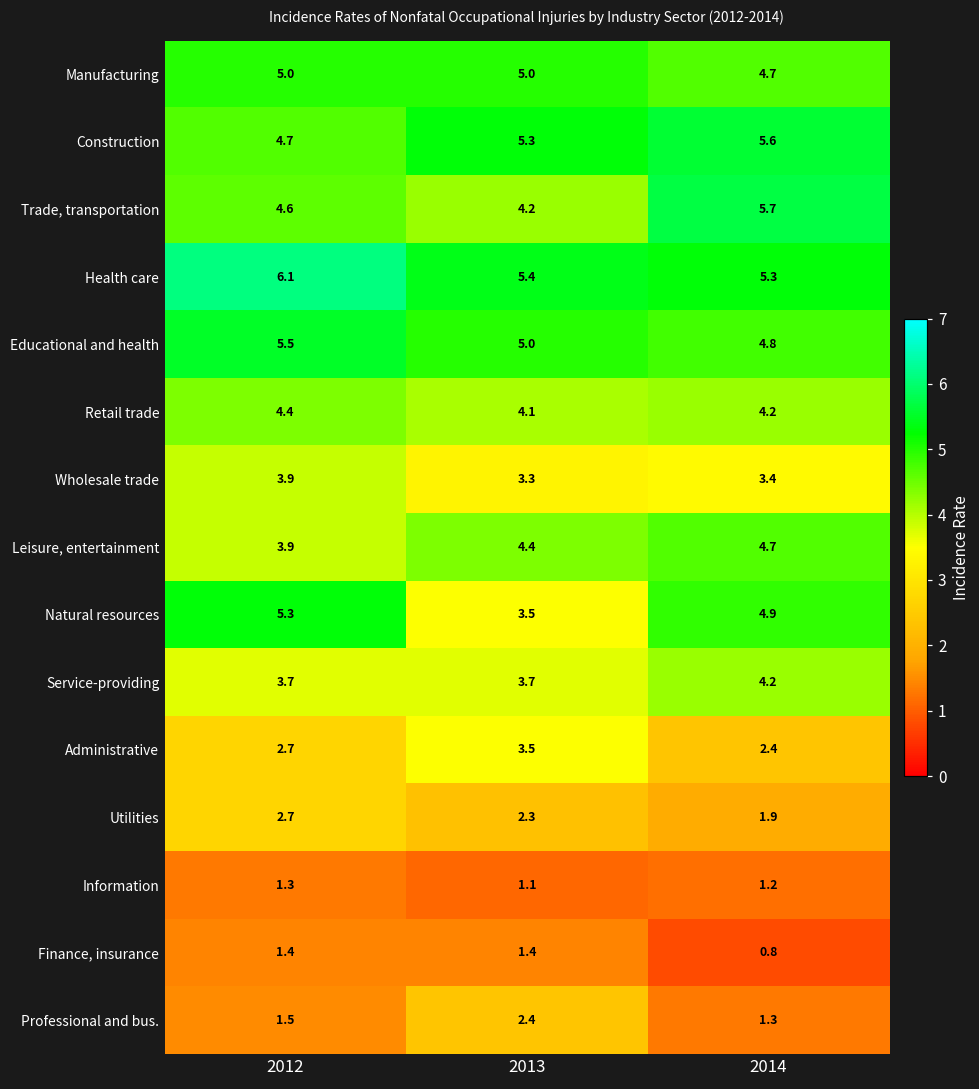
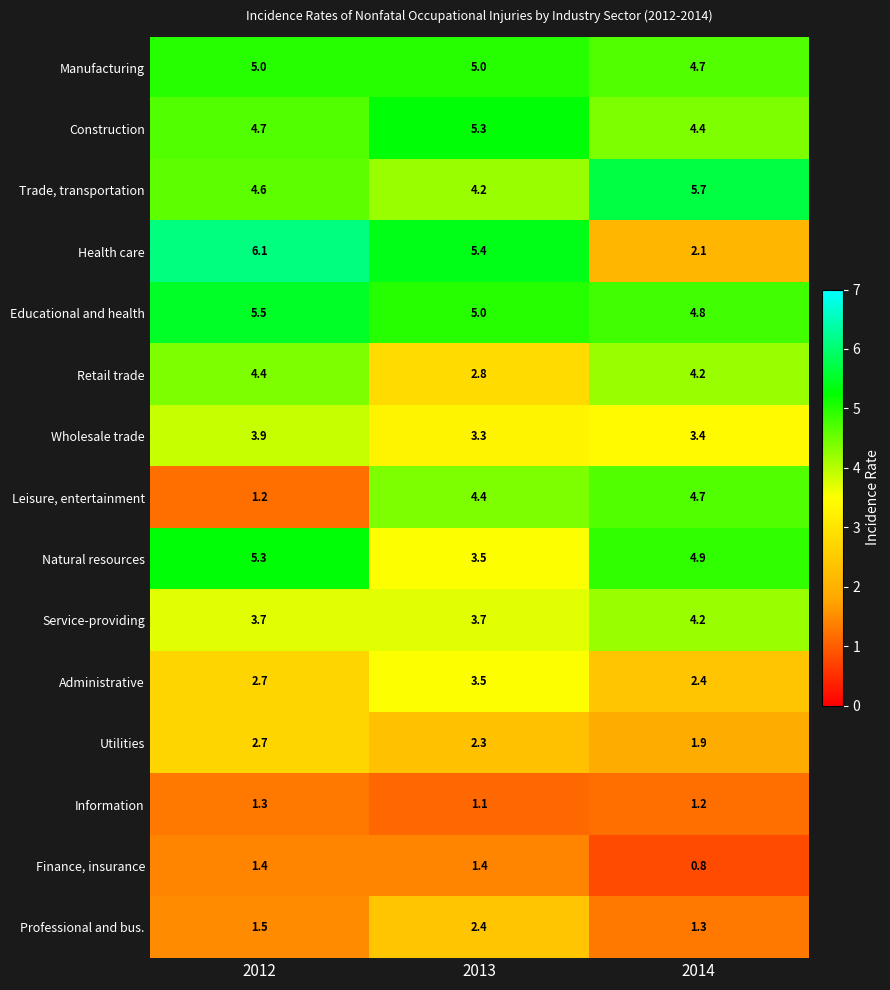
Construction, 2014: 5.6 -> 4.4
Health care, 2014: 5.3 -> 2.1
Retail trade, 2013: 4.1 -> 2.8
Leisure, entertainment, 2012: 3.9 -> 1.2
